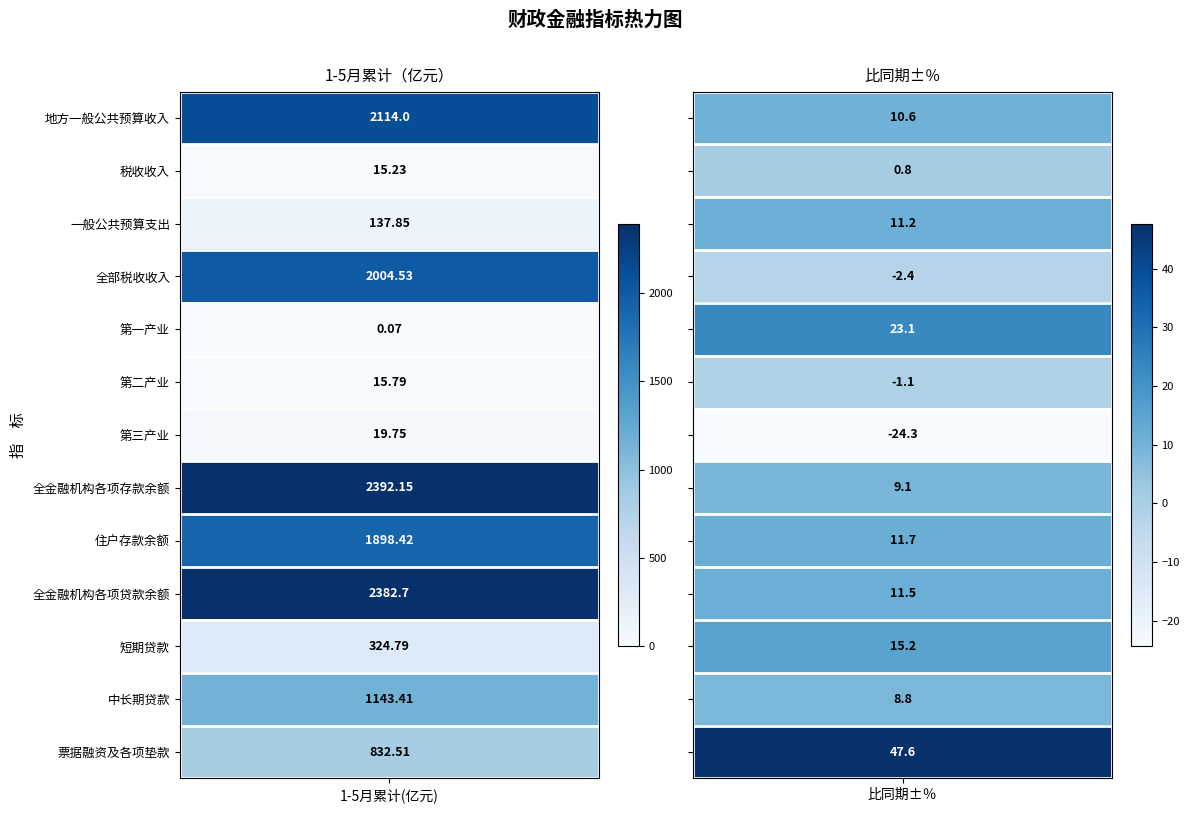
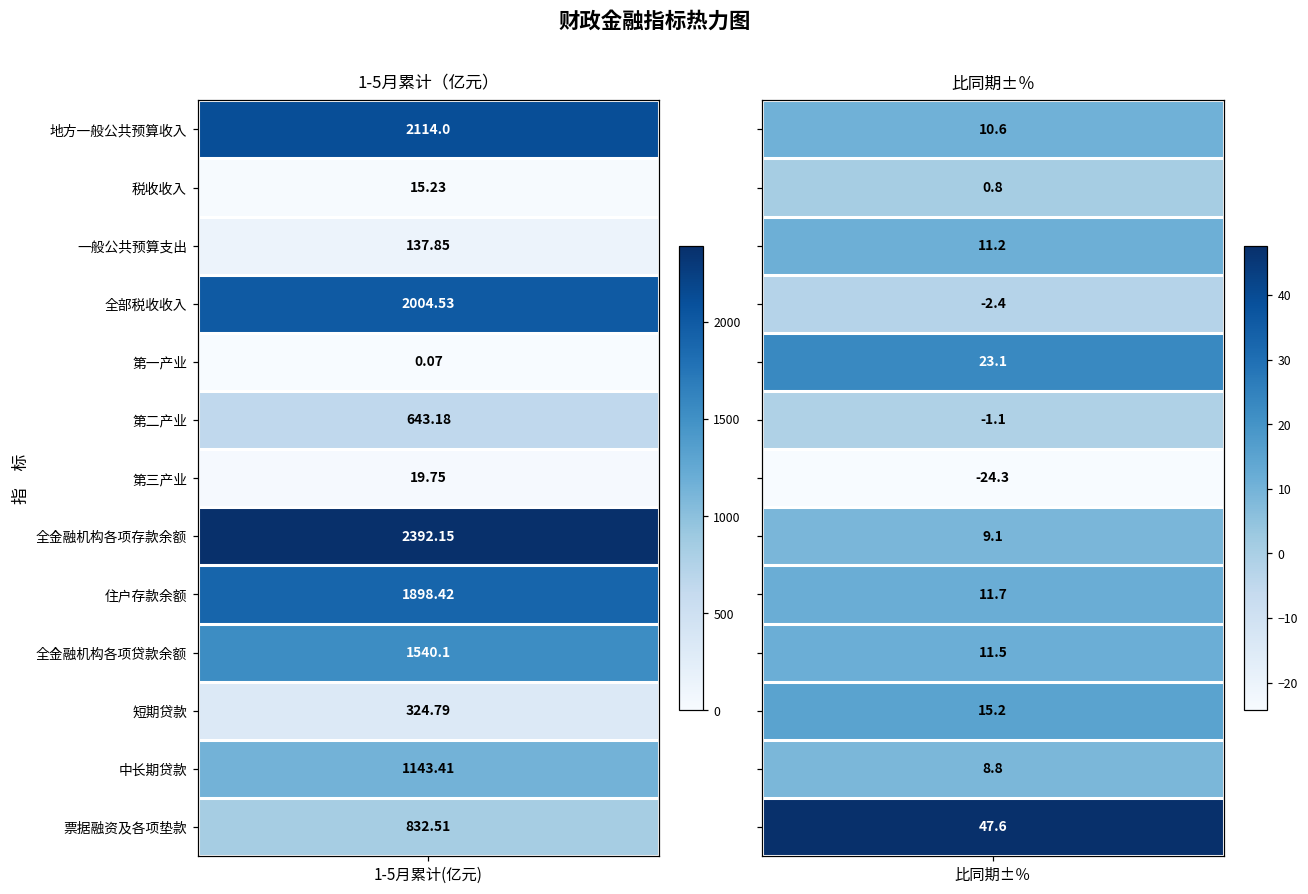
1-5月累计（亿元）, 第二产业, 1-5月累计(亿元): 15.79 -> 643.18
1-5月累计（亿元）, 全金融机构各项贷款余额, 1-5月累计(亿元): 2382.7 -> 1540.1
